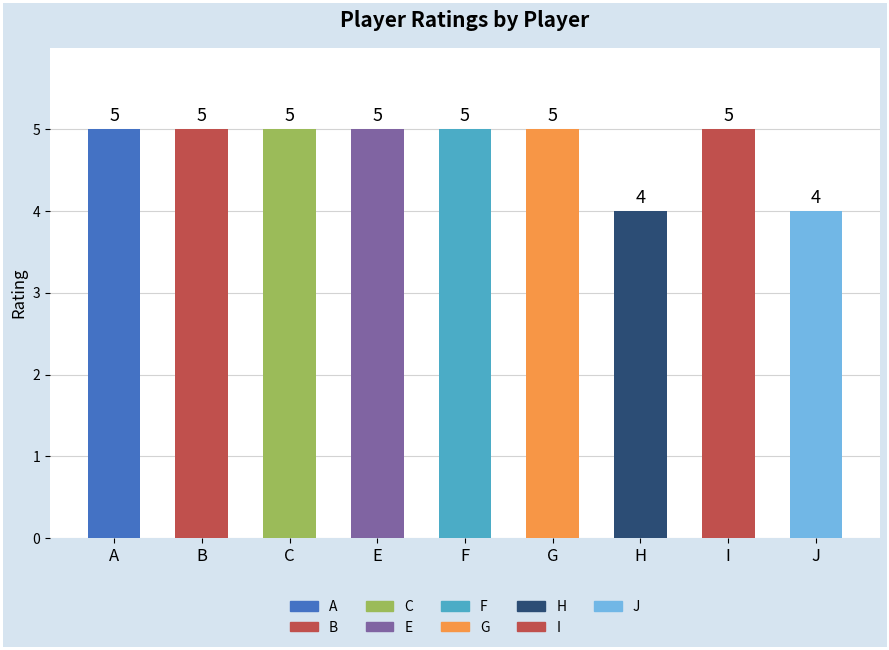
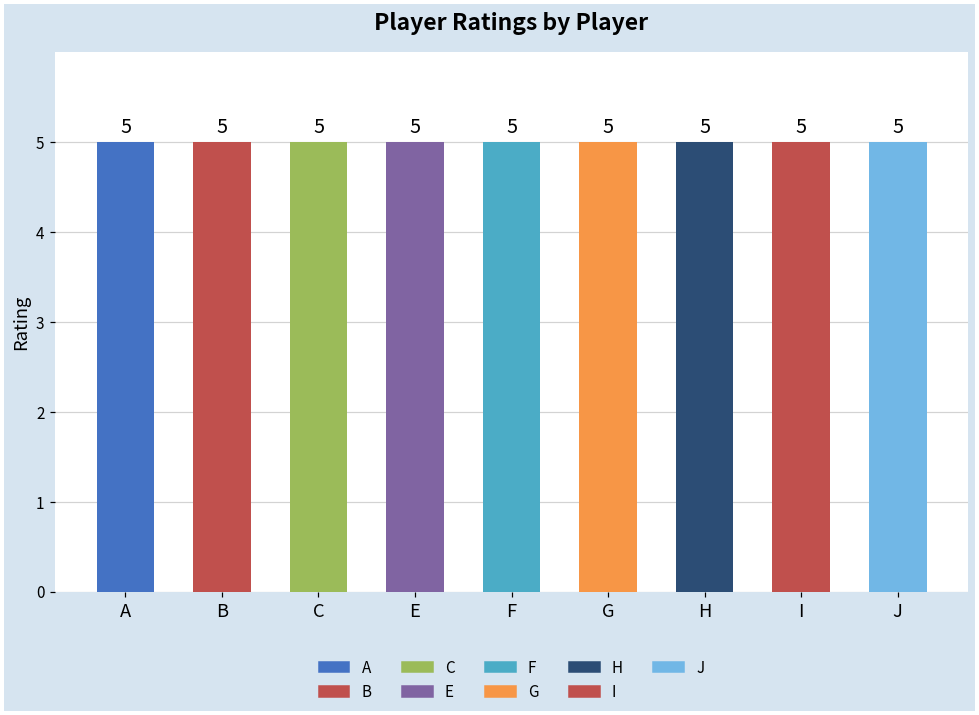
H: 4 -> 5
J: 4 -> 5
